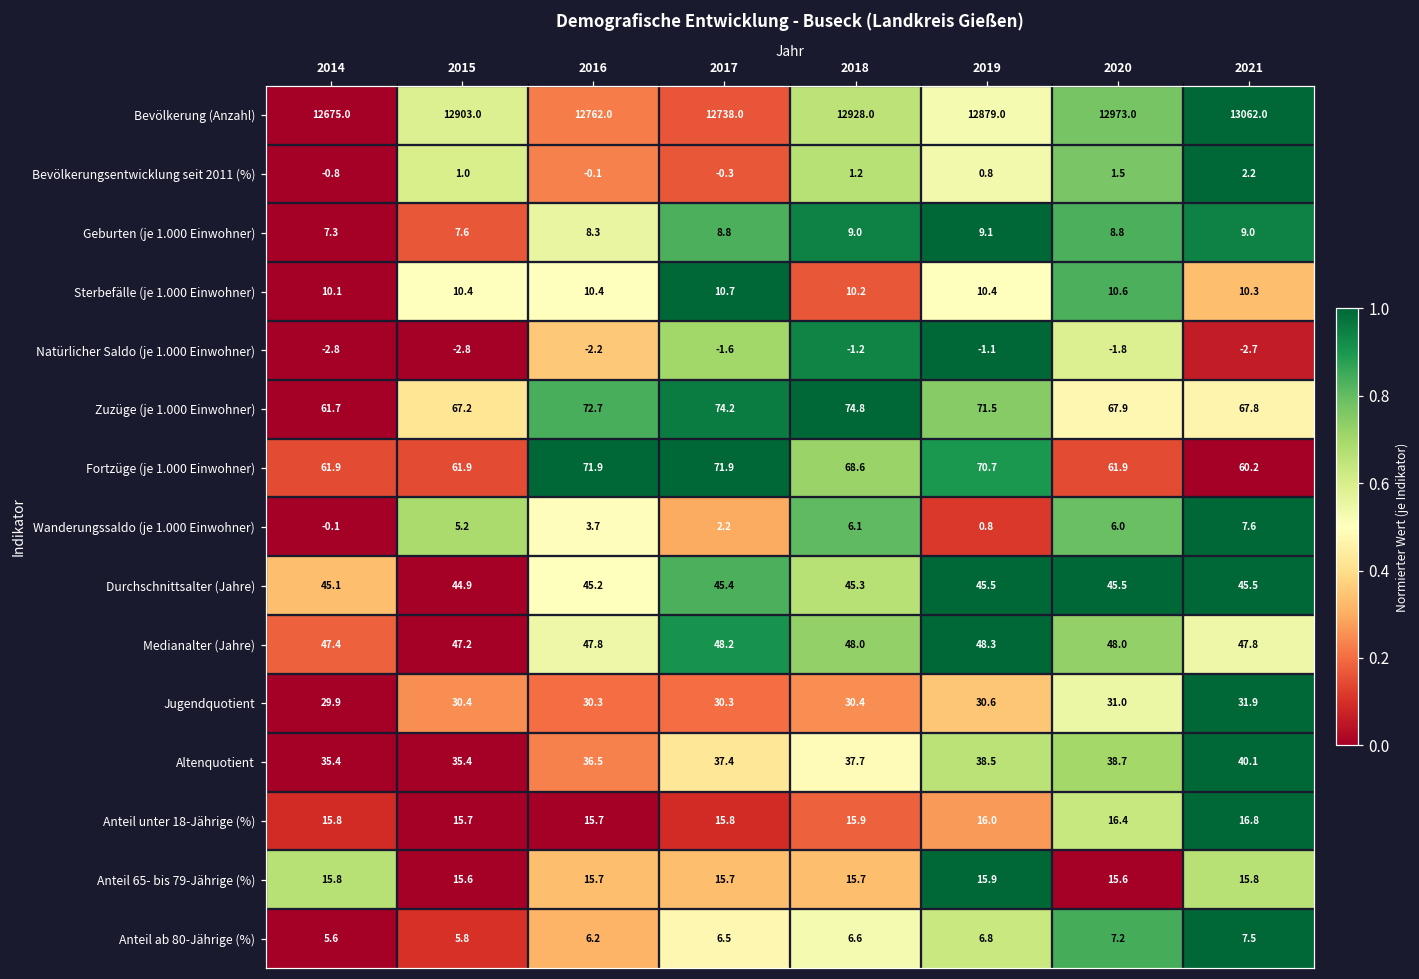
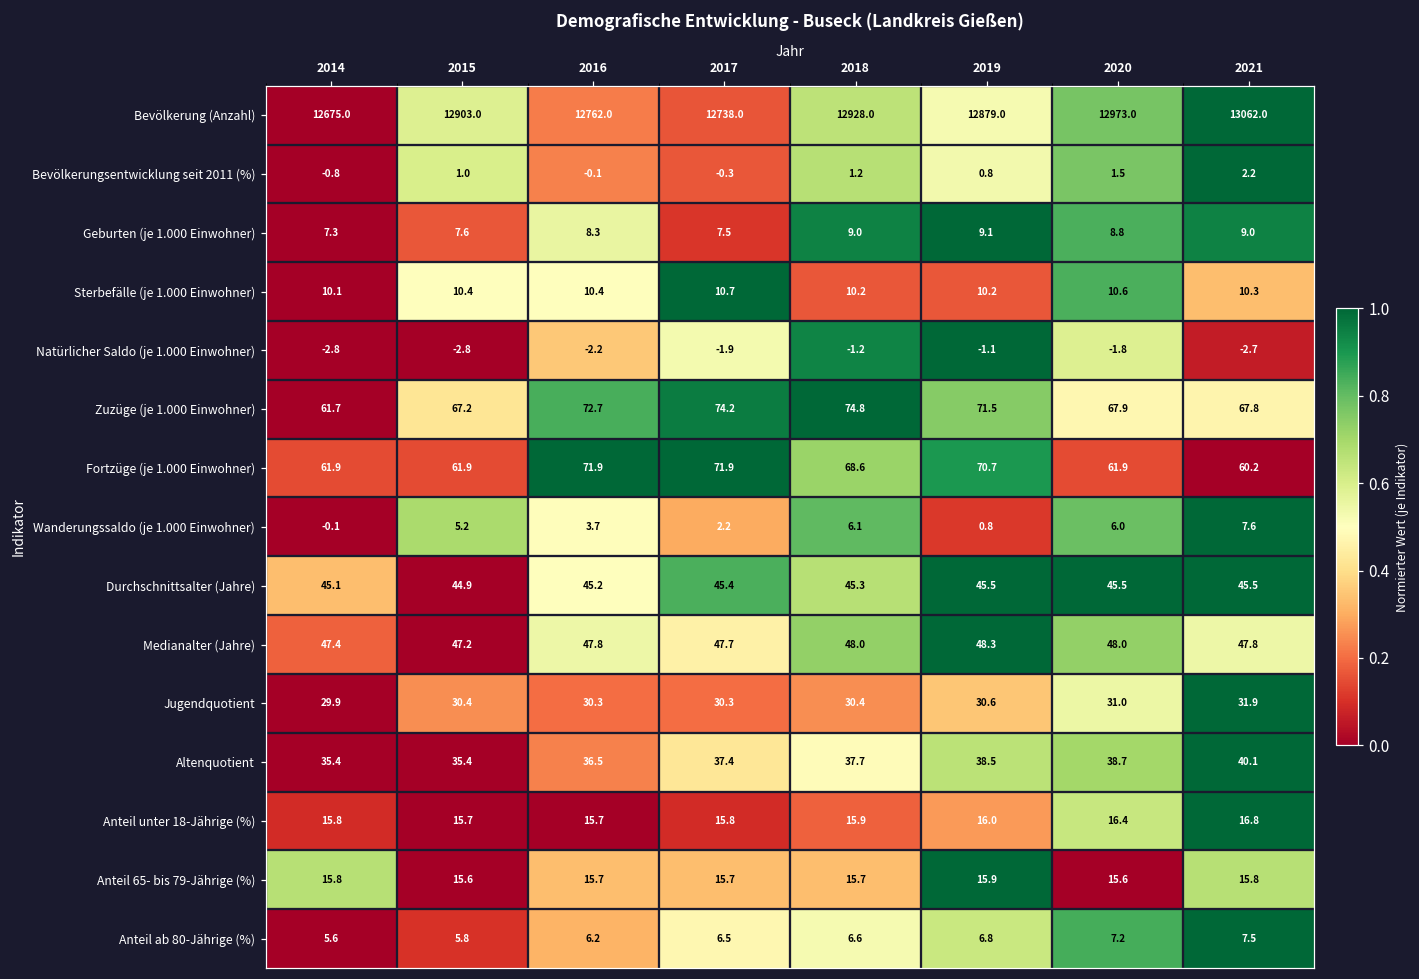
Geburten (je 1.000 Einwohner), 2017: 8.8 -> 7.5
Sterbefälle (je 1.000 Einwohner), 2019: 10.4 -> 10.2
Natürlicher Saldo (je 1.000 Einwohner), 2017: -1.6 -> -1.9
Medianalter (Jahre), 2017: 48.2 -> 47.7
